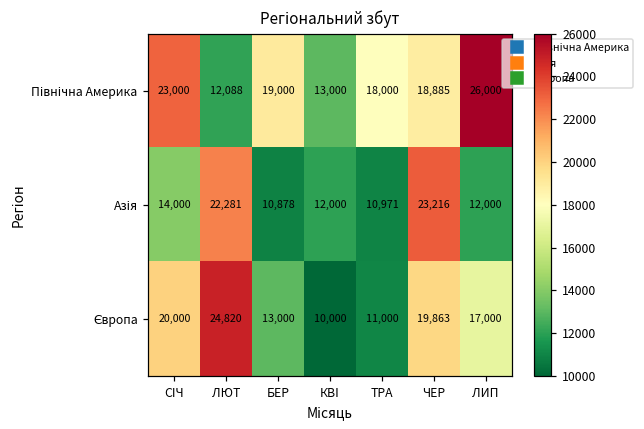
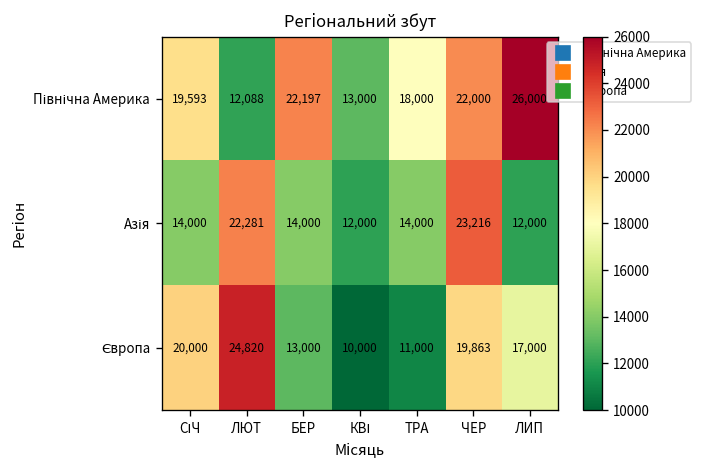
Північна Америка, СІЧ: 23,000 -> 19,593
Північна Америка, БЕР: 19,000 -> 22,197
Північна Америка, ЧЕР: 18,885 -> 22,000
Азія, БЕР: 10,878 -> 14,000
Азія, ТРА: 10,971 -> 14,000
